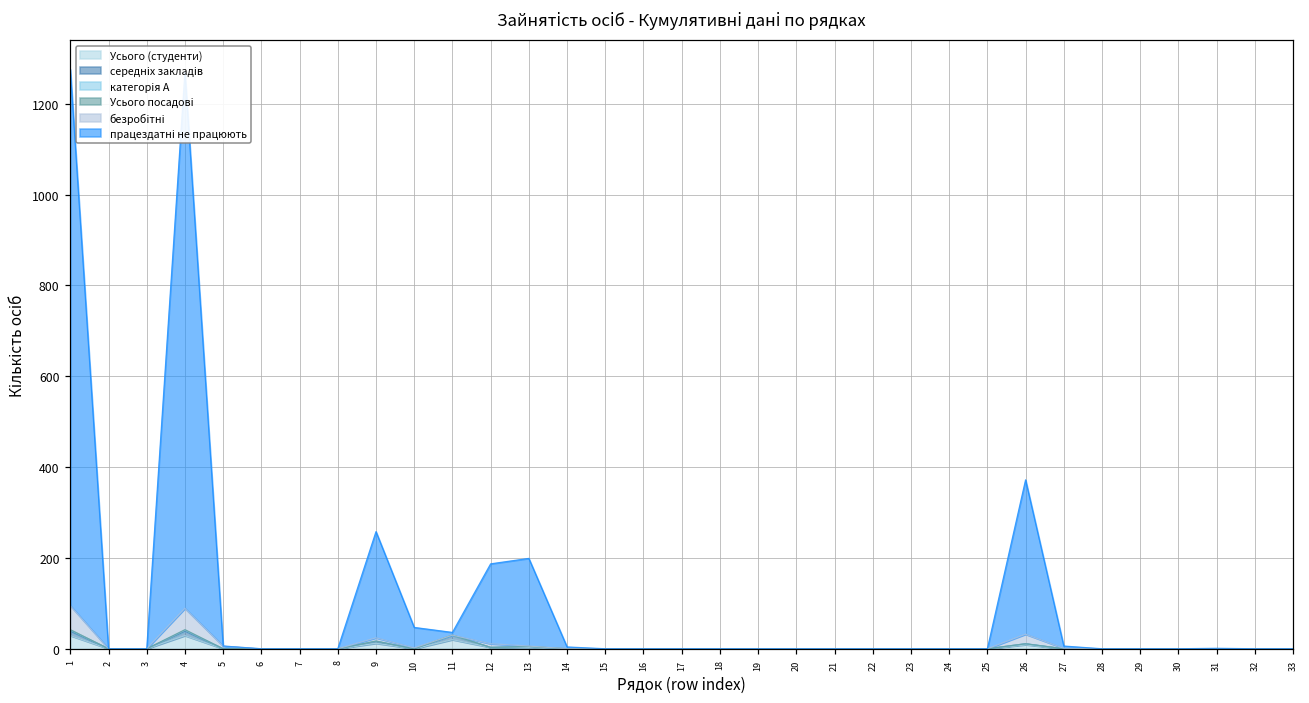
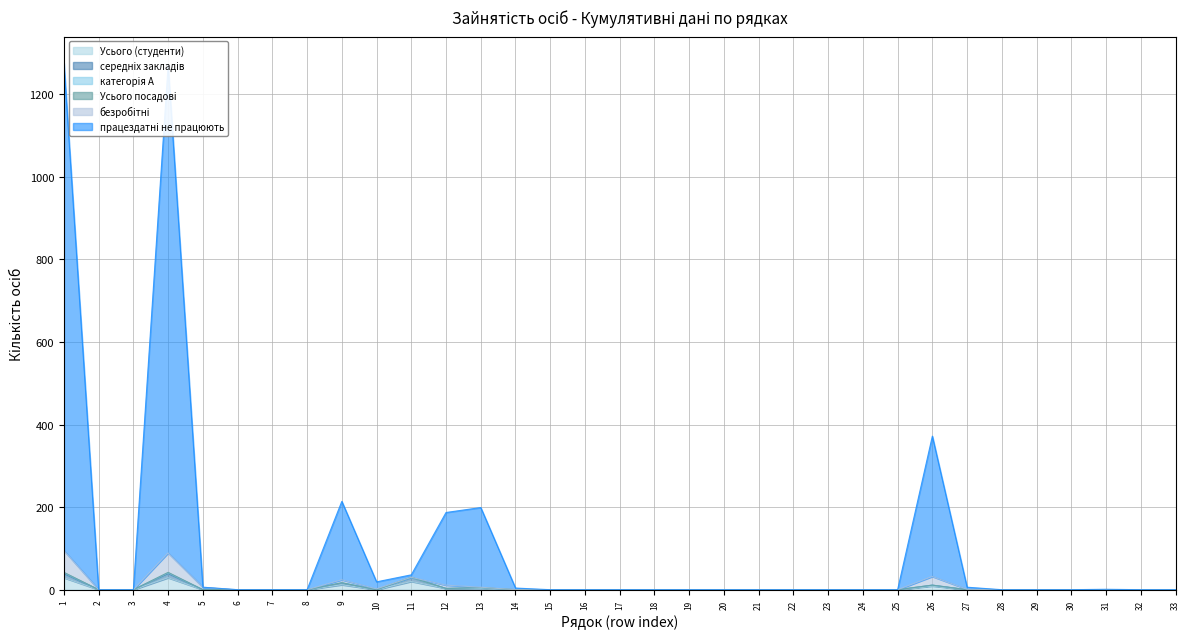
працездатні не працюють, 9: 230 -> 190
працездатні не працюють, 10: 50 -> 20
